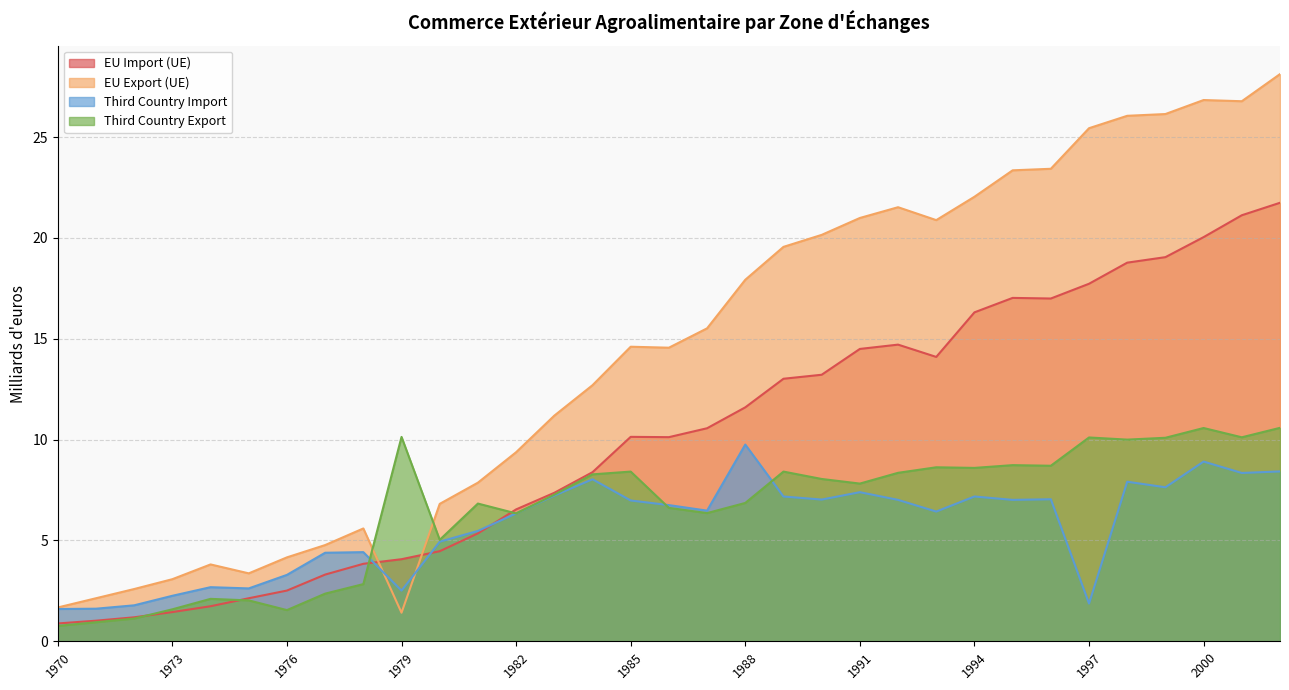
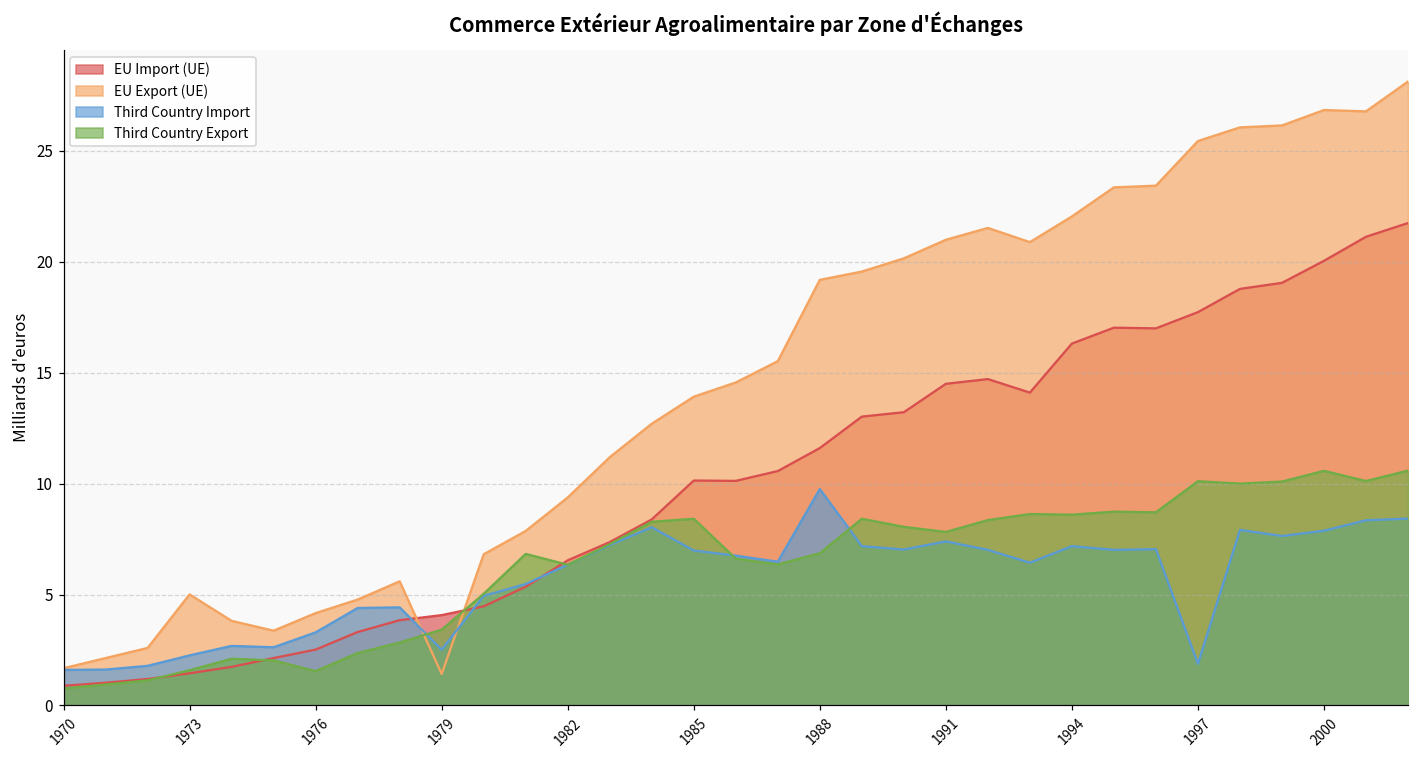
EU Export (UE), 1973: 3.1 -> 5.0
Third Country Export, 1979: 10.1 -> 3.4
EU Export (UE), 1985: 14.6 -> 13.9
EU Export (UE), 1988: 17.9 -> 19.2
Third Country Import, 2000: 8.9 -> 7.9
